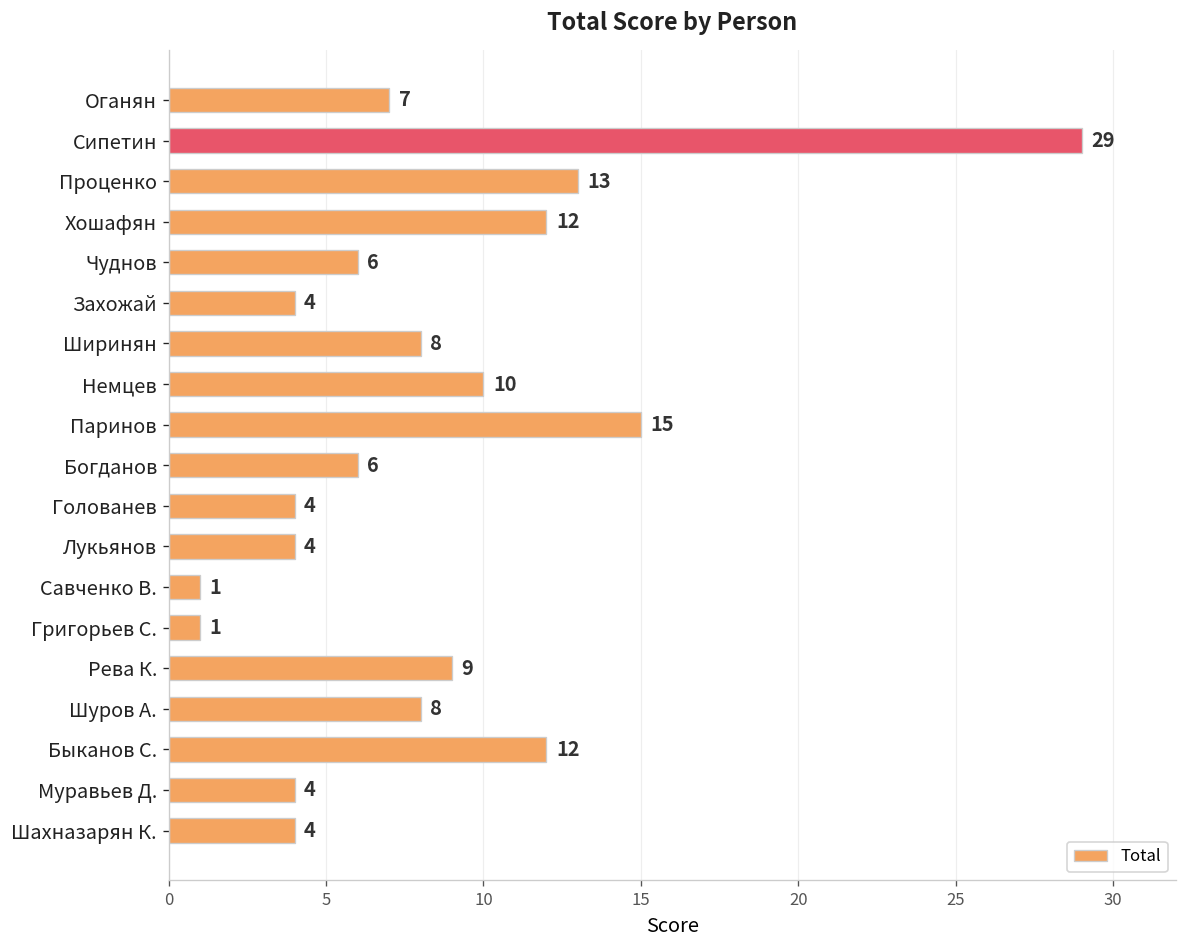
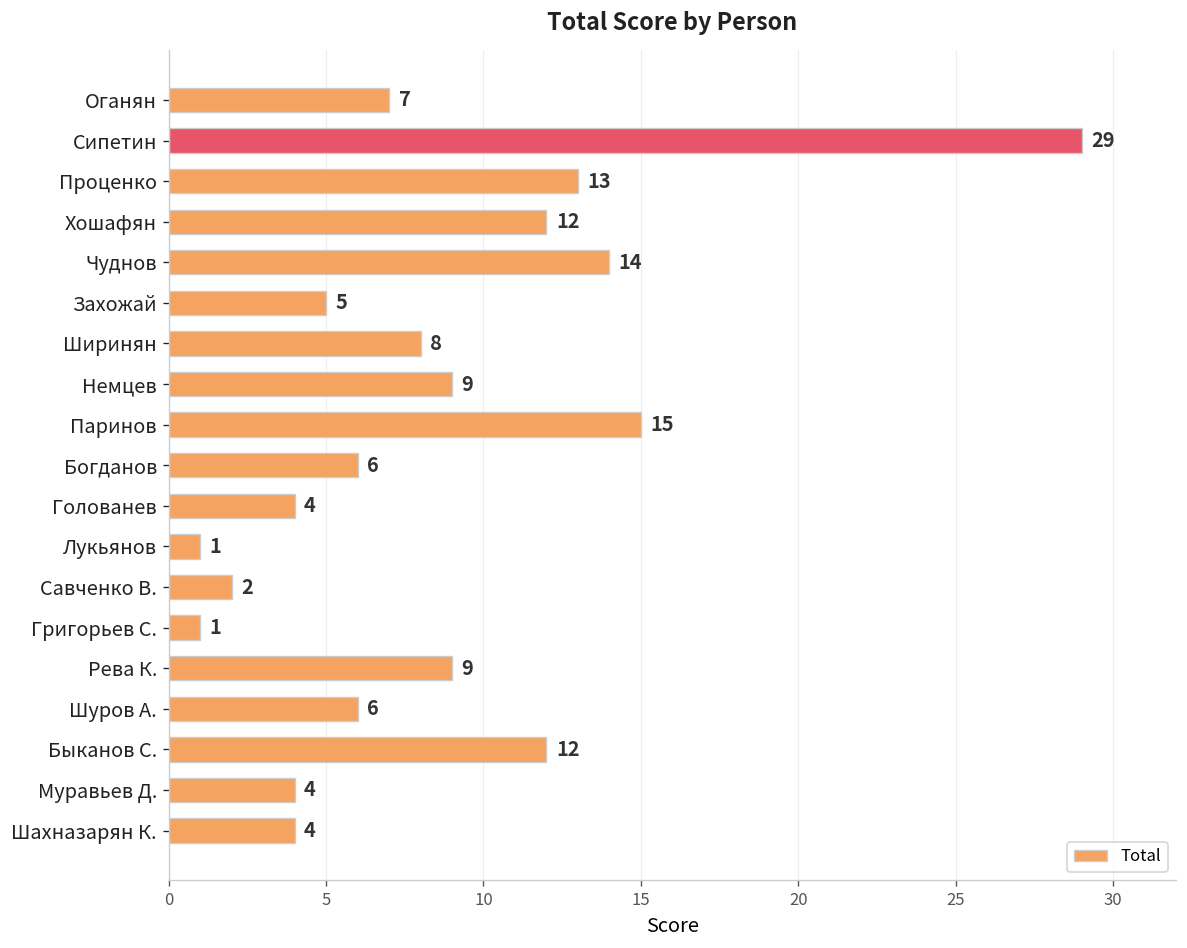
Чуднов: 6 -> 14
Захожай: 4 -> 5
Немцев: 10 -> 9
Лукьянов: 4 -> 1
Савченко В.: 1 -> 2
Шуров А.: 8 -> 6
